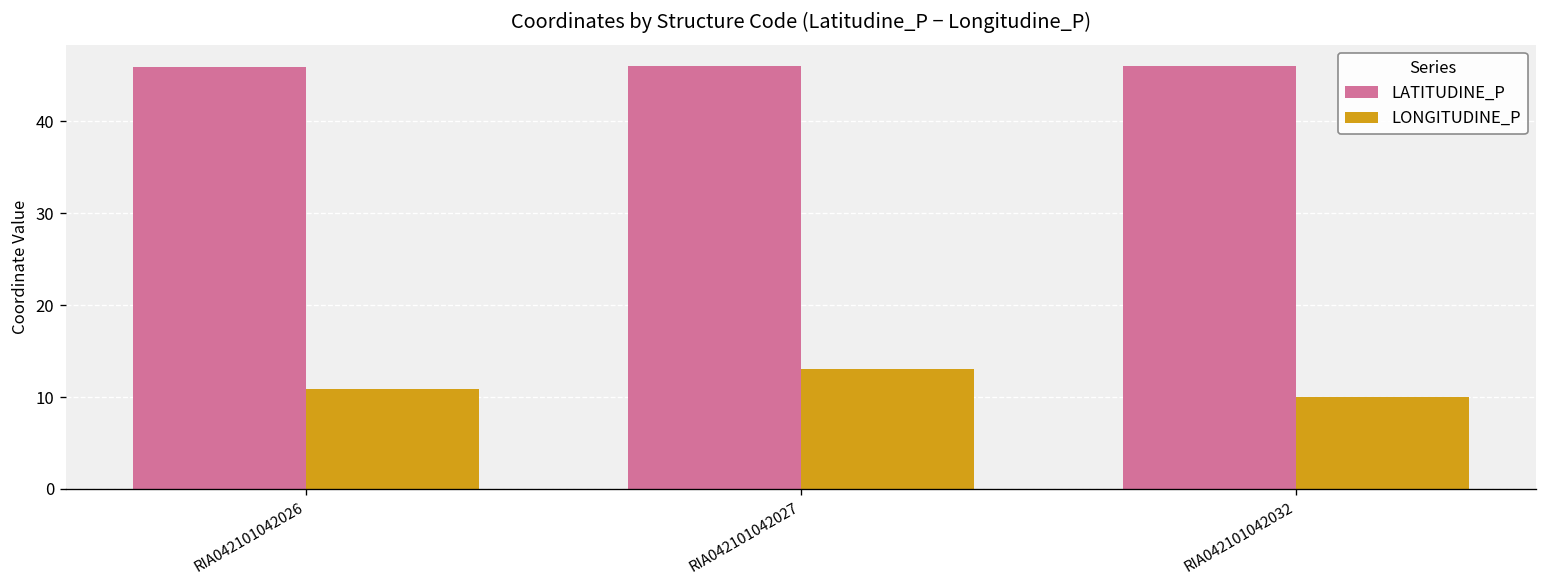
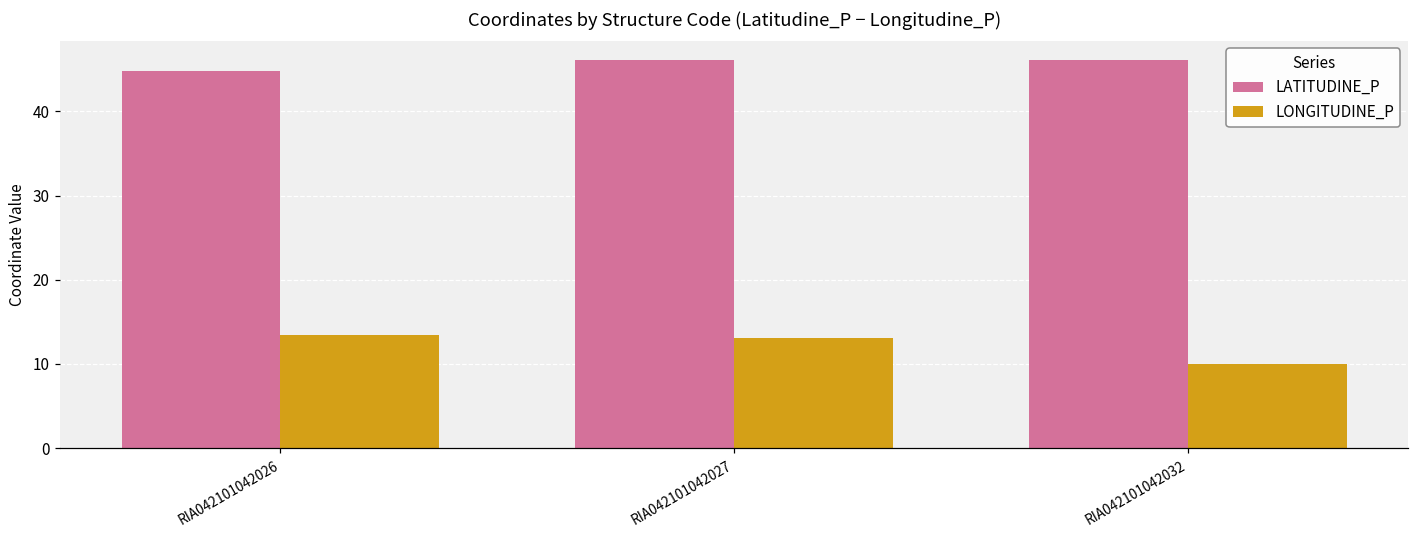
LATITUDINE_P, RIA042101042026: 46 -> 45
LONGITUDINE_P, RIA042101042026: 11 -> 13
